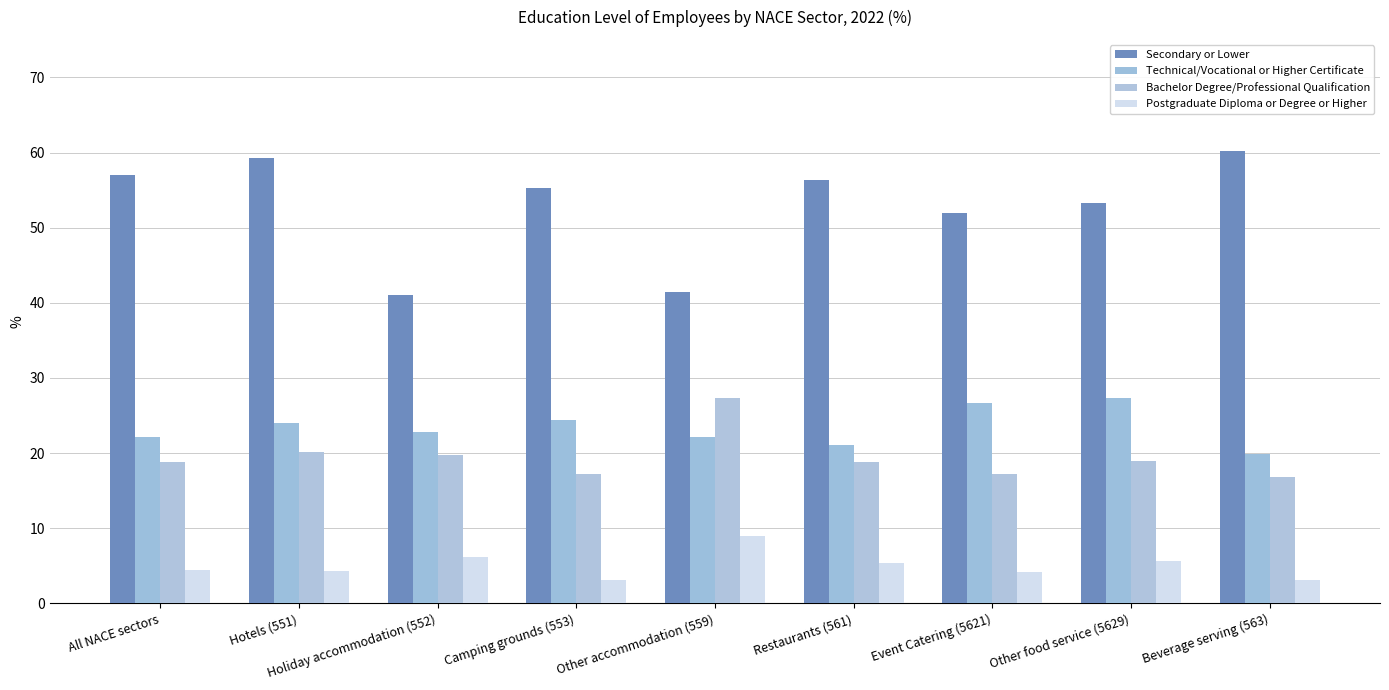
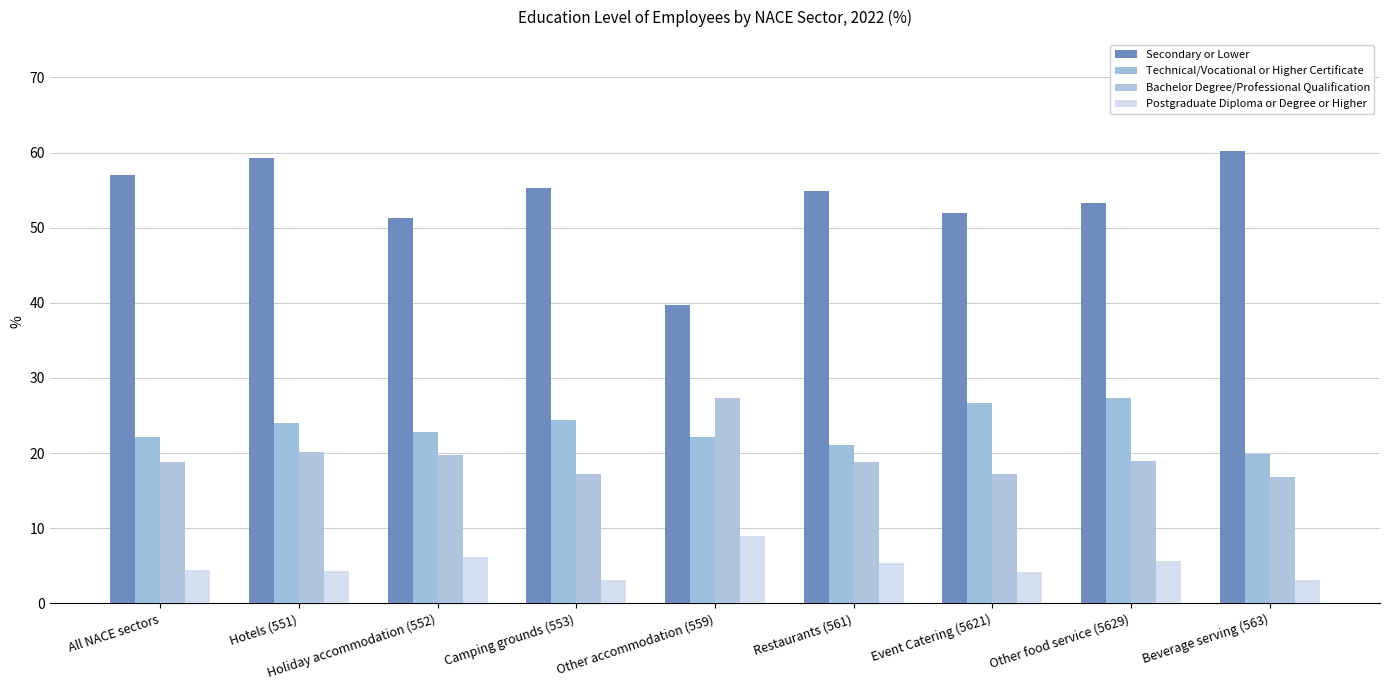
Secondary or Lower, Holiday accommodation (552): 41 -> 51
Secondary or Lower, Other accommodation (559): 41 -> 40
Secondary or Lower, Restaurants (561): 56 -> 55
